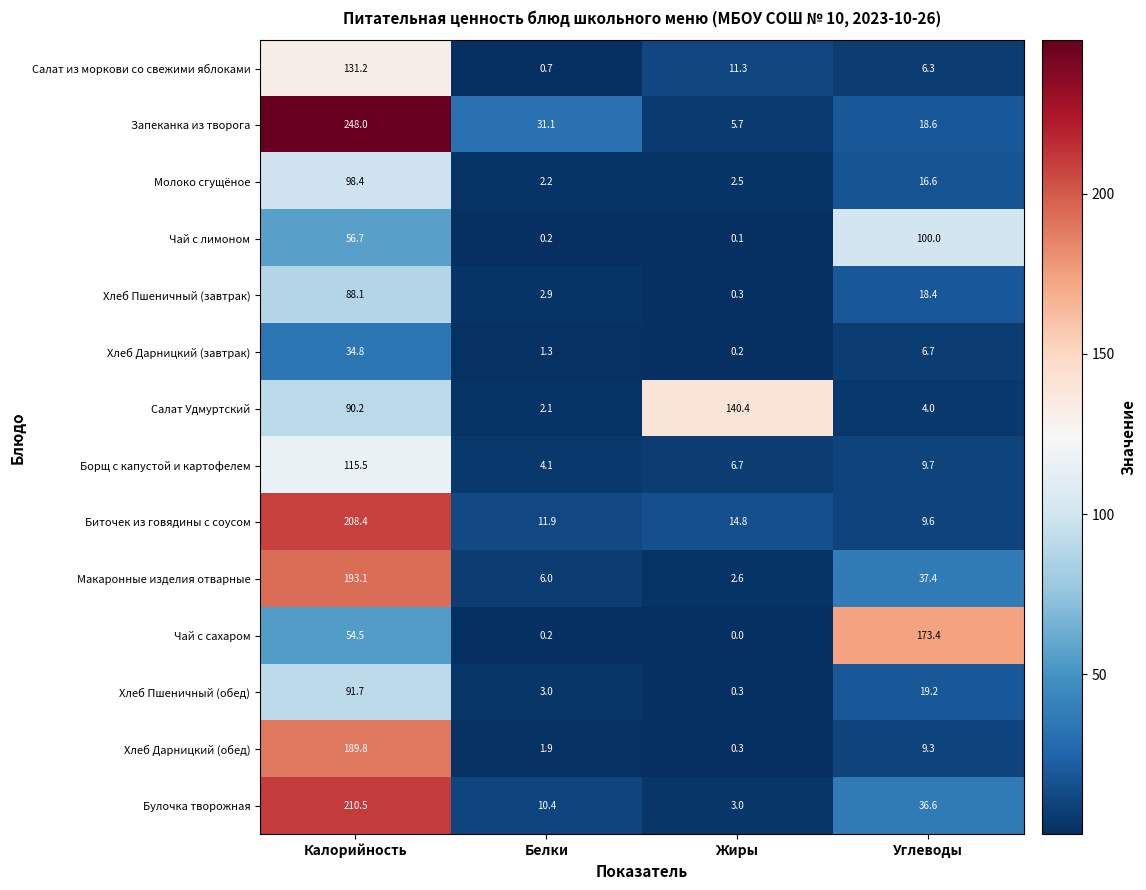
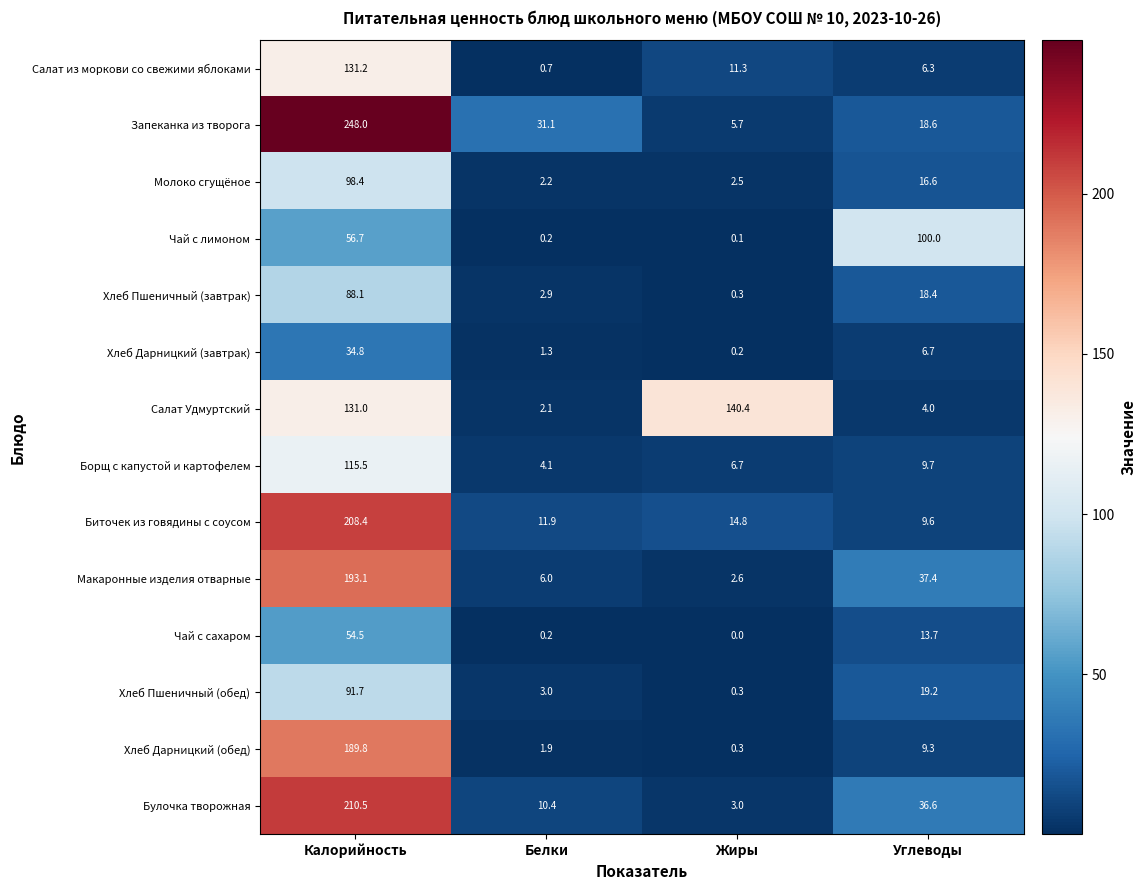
Салат Удмуртский, Калорийность: 90.2 -> 131.0
Чай с сахаром, Углеводы: 173.4 -> 13.7
